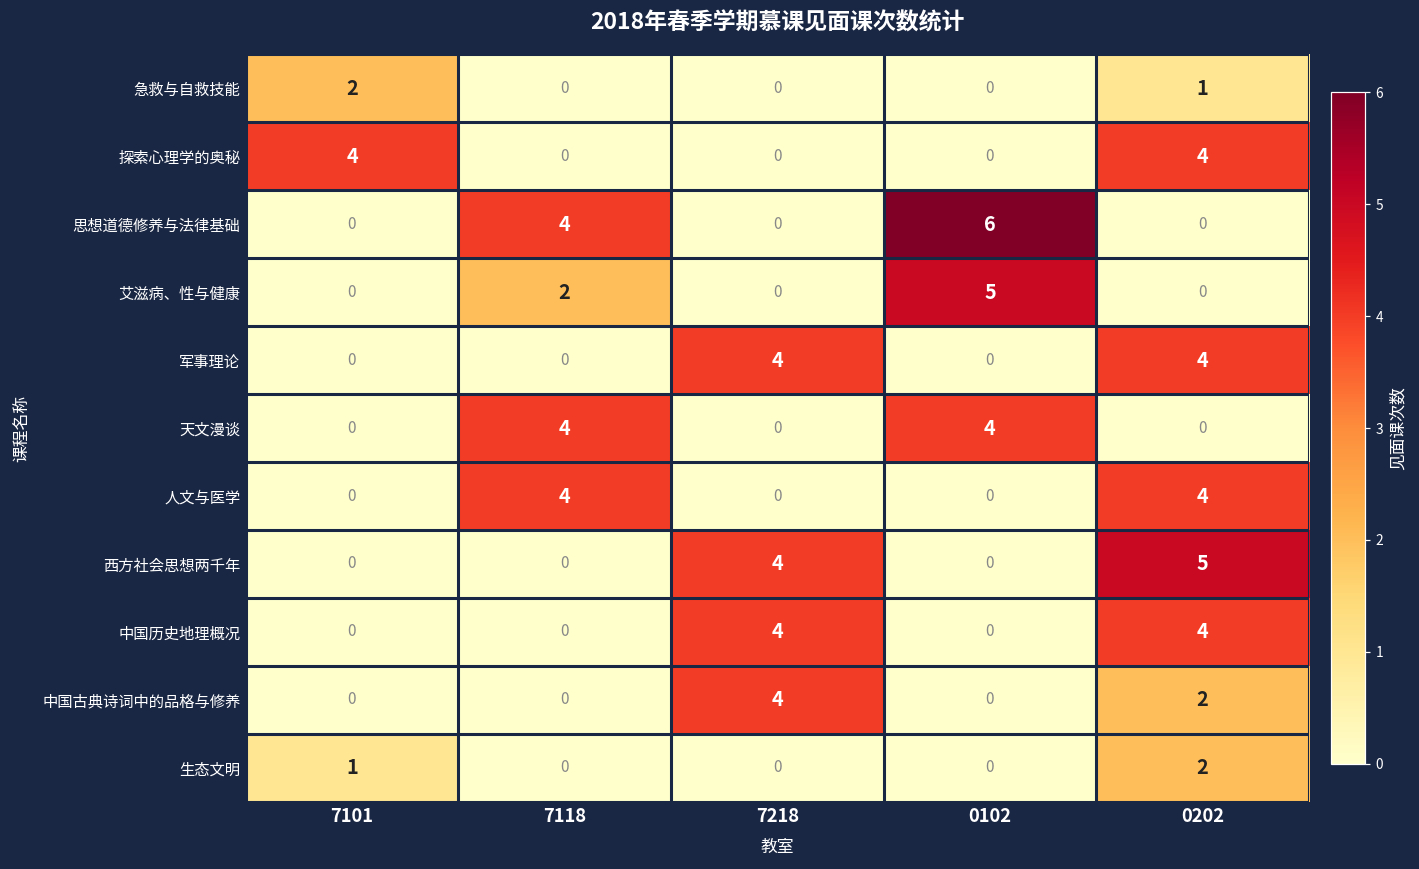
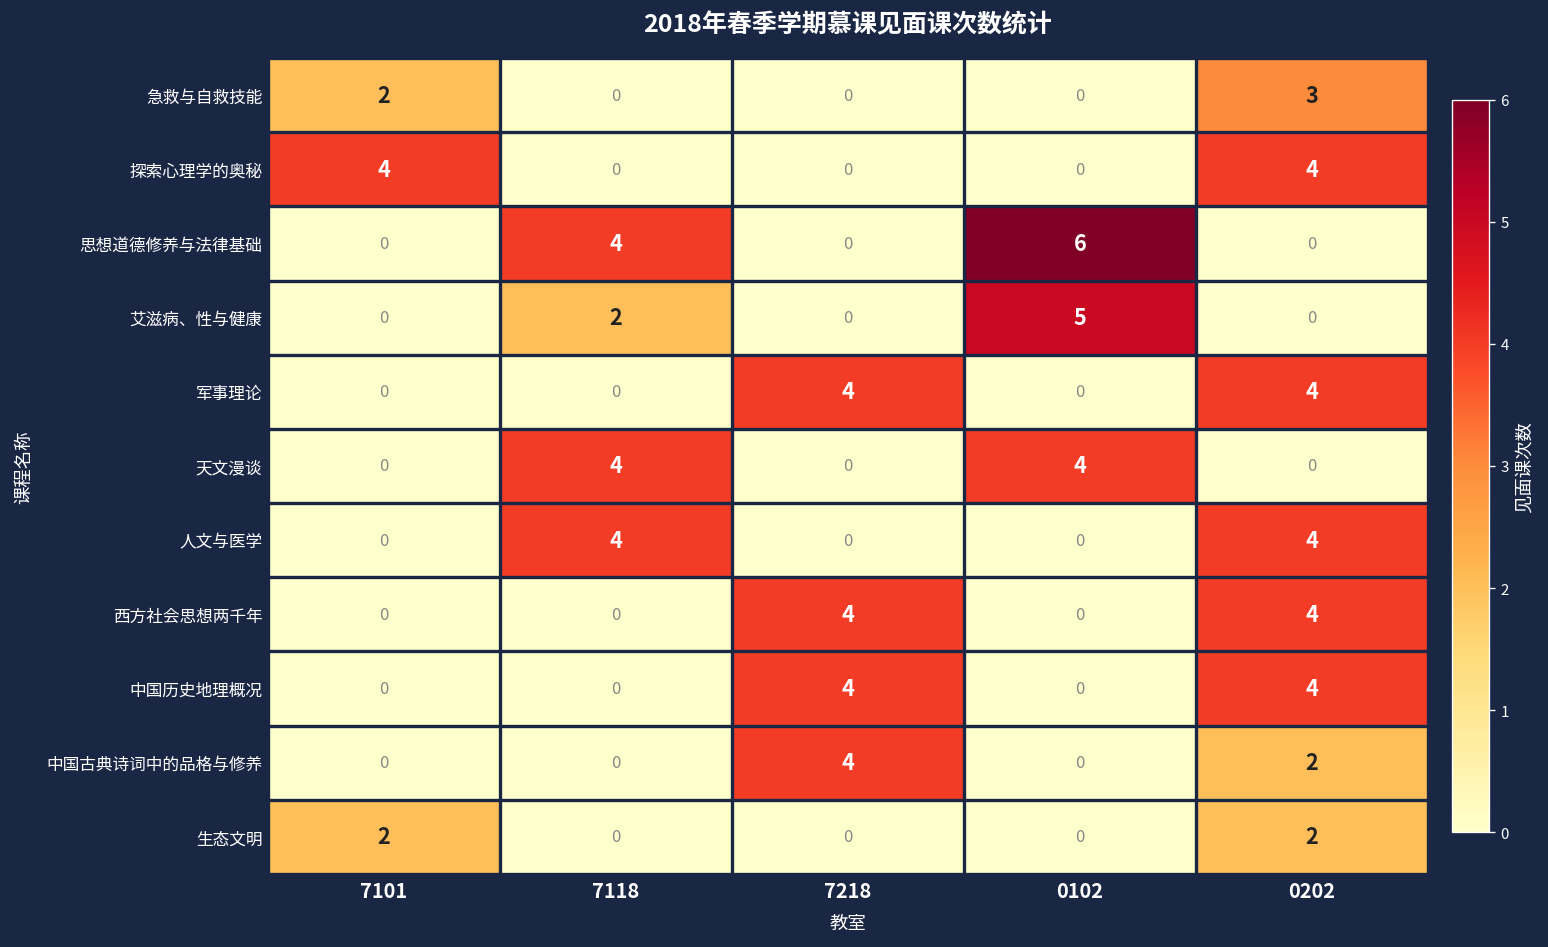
急救与自救技能, 0202: 1 -> 3
西方社会思想两千年, 0202: 5 -> 4
生态文明, 7101: 1 -> 2
